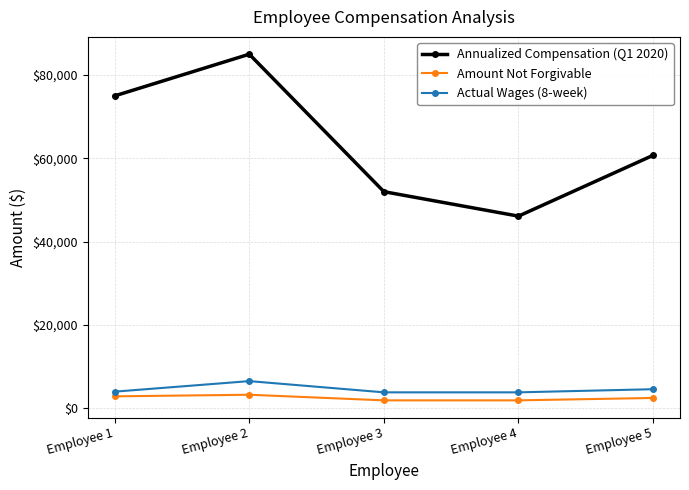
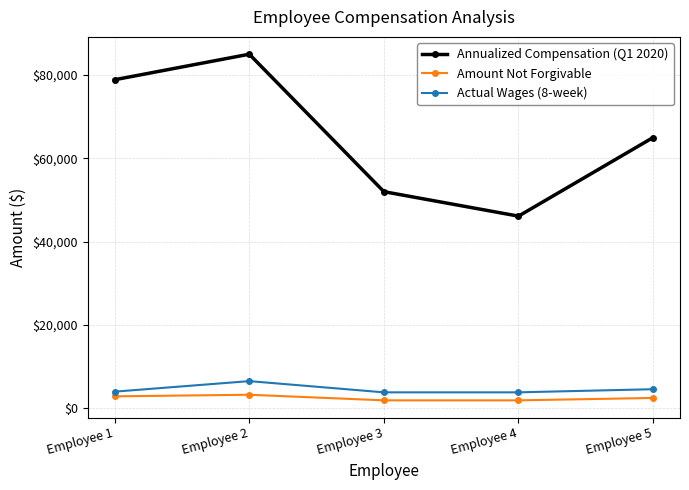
Annualized Compensation (Q1 2020), Employee 1: $75,000 -> $79,000
Annualized Compensation (Q1 2020), Employee 5: $61,000 -> $65,000
